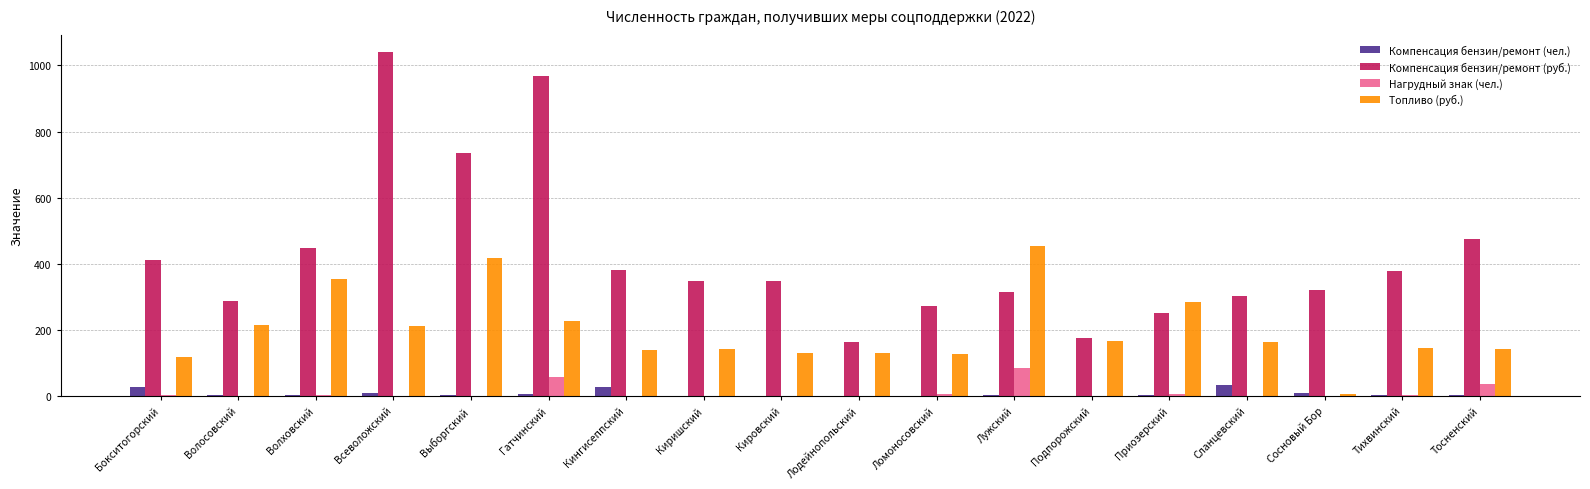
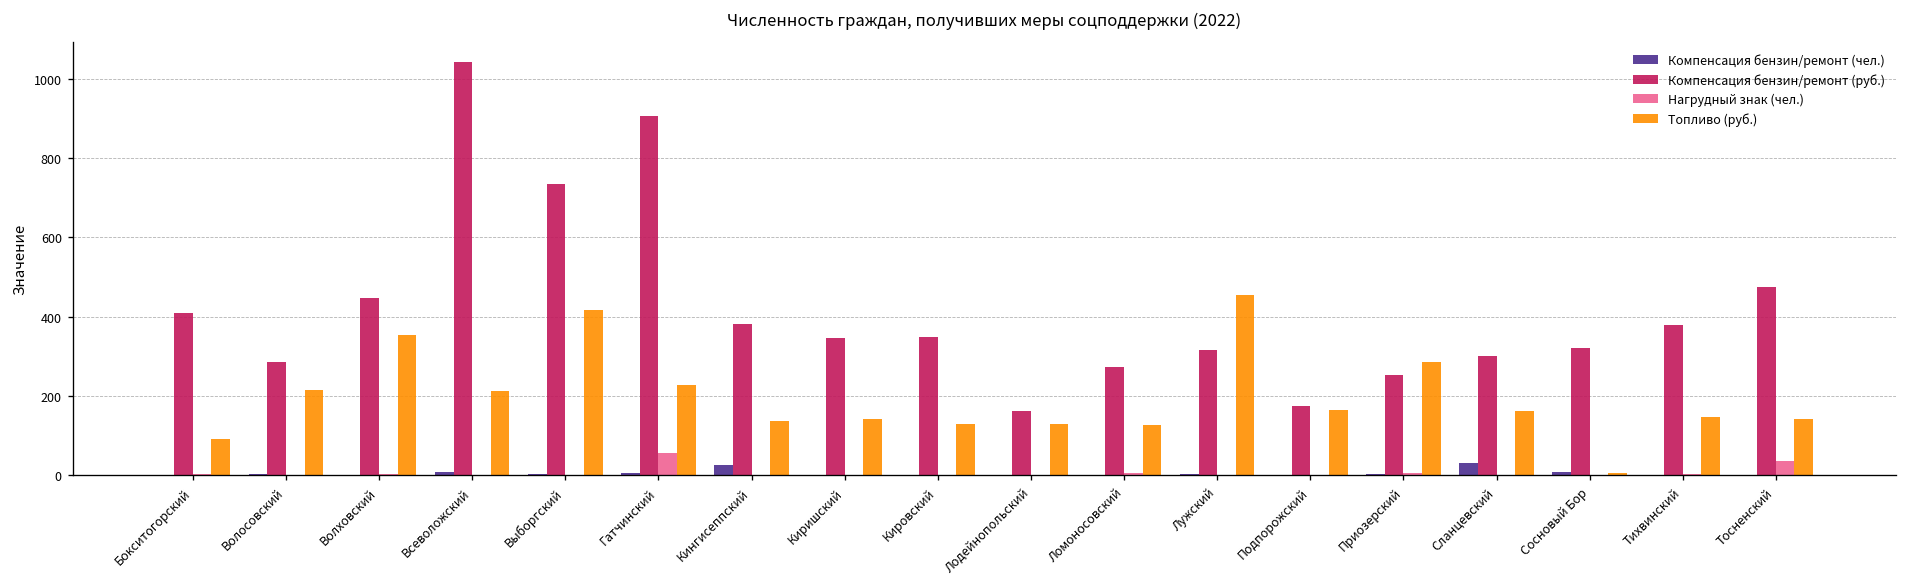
Компенсация бензин/ремонт (чел.), Бокситогорский: 30 -> 0
Топливо (руб.), Бокситогорский: 120 -> 90
Компенсация бензин/ремонт (руб.), Гатчинский: 970 -> 910
Нагрудный знак (чел.), Лужский: 80 -> 0
